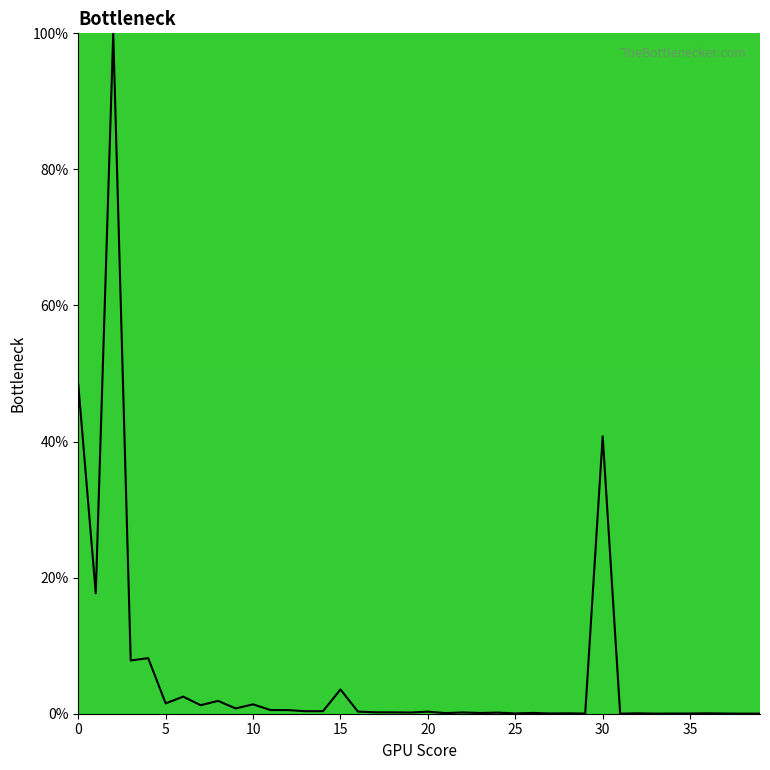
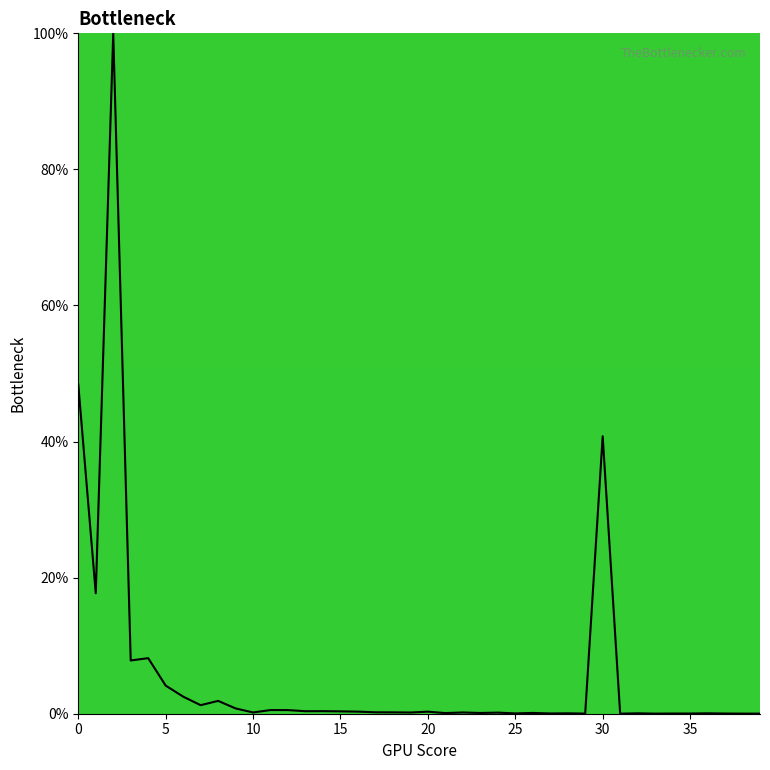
5: 2% -> 4%
10: 1% -> 0%
15: 4% -> 0%
